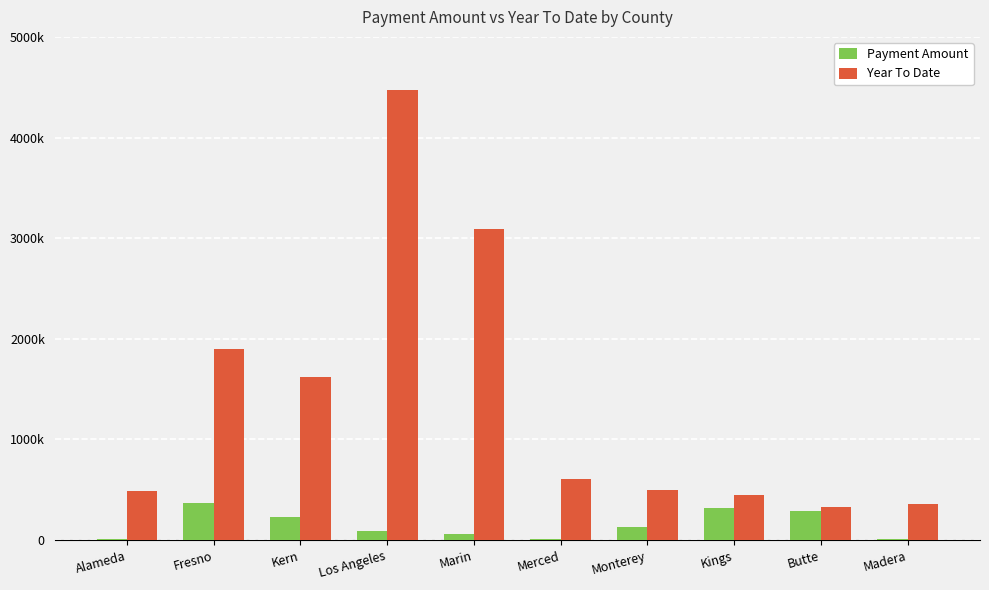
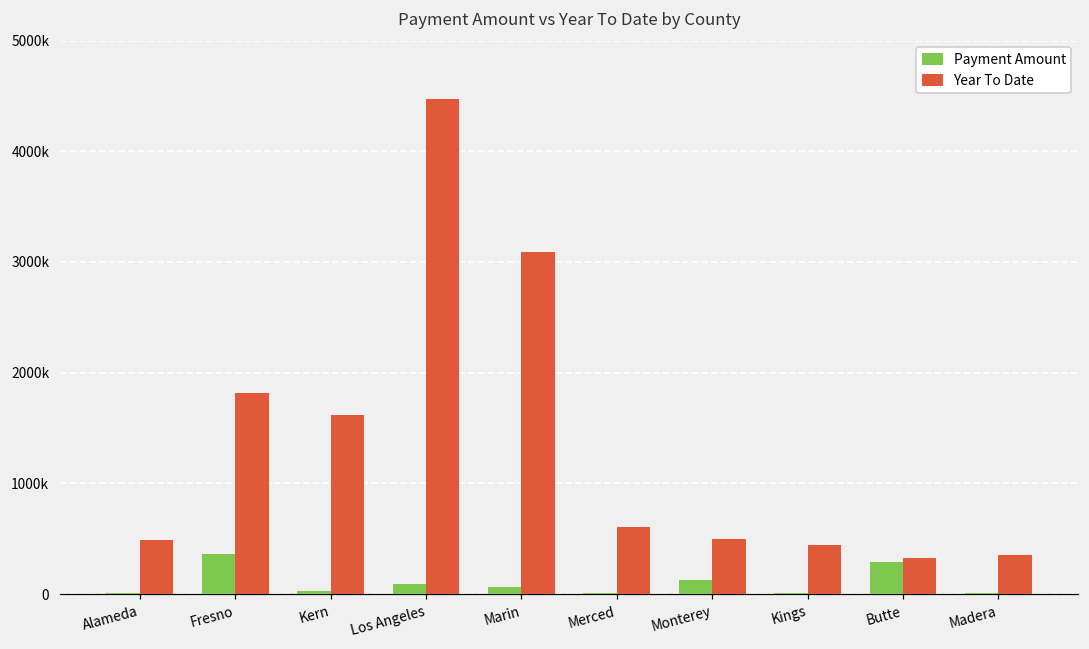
Year To Date, Fresno: 1900000 -> 1810000
Payment Amount, Kern: 230000 -> 30000
Payment Amount, Kings: 320000 -> 10000
